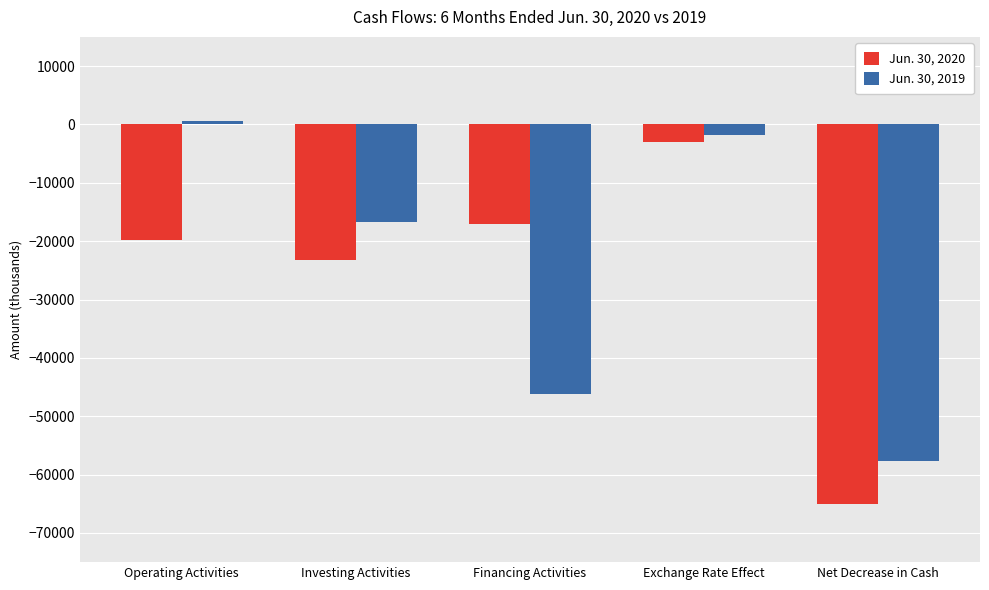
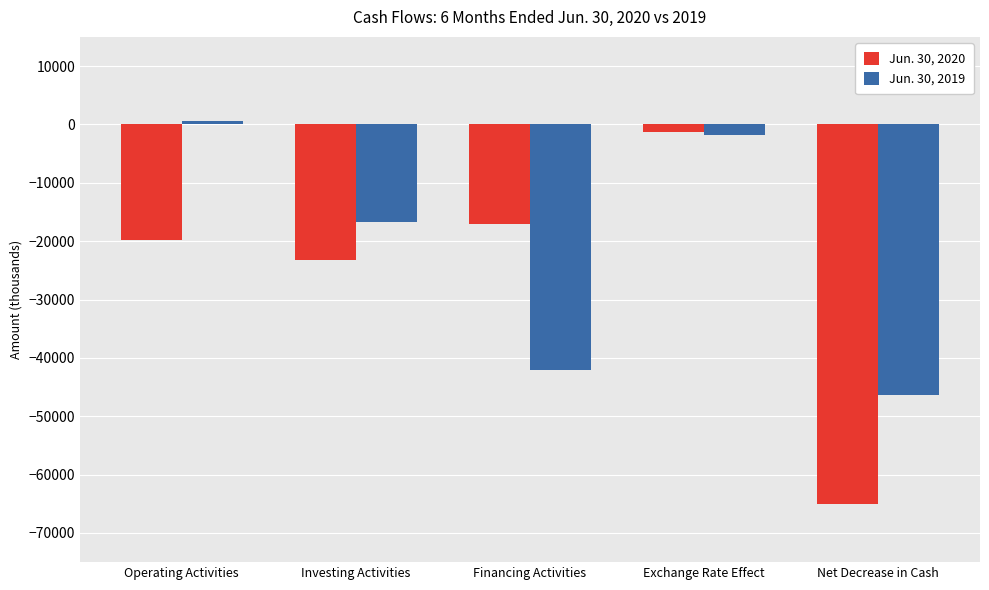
Jun. 30, 2019, Financing Activities: -46000 -> -42000
Jun. 30, 2020, Exchange Rate Effect: -3000 -> -1000
Jun. 30, 2019, Net Decrease in Cash: -58000 -> -46000
